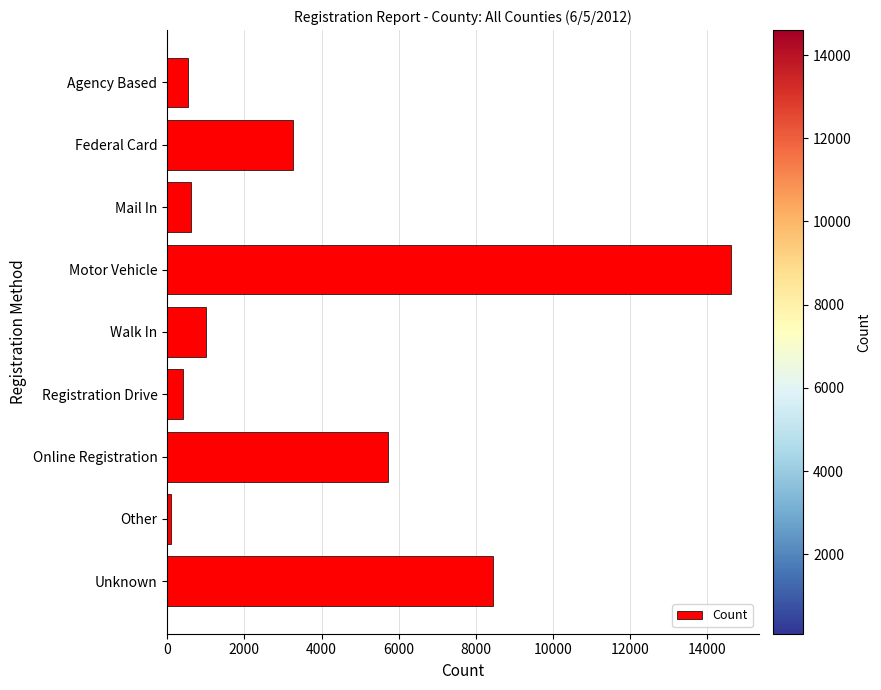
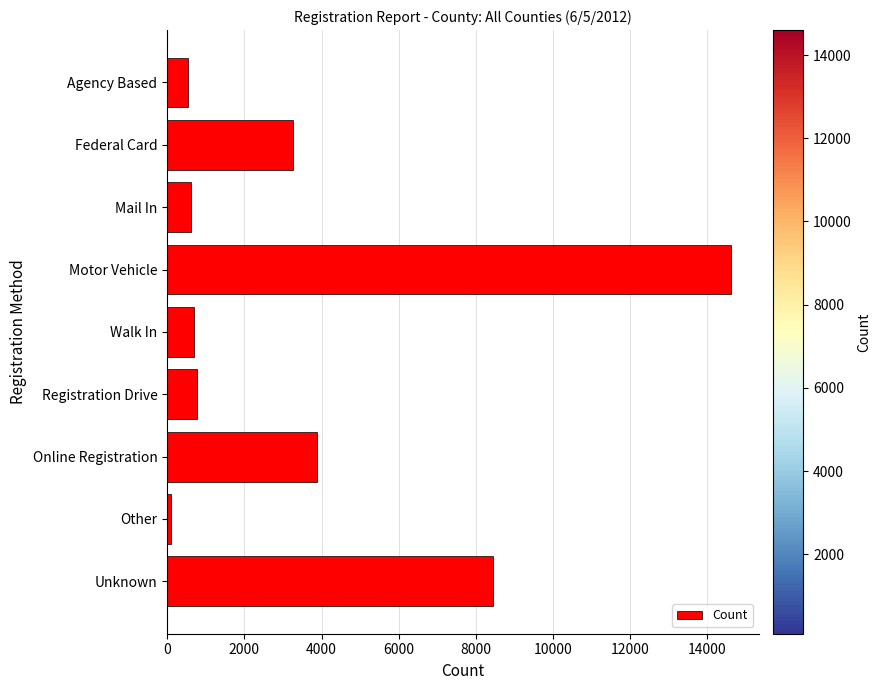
Walk In: 1000 -> 700
Registration Drive: 400 -> 800
Online Registration: 5700 -> 3900
